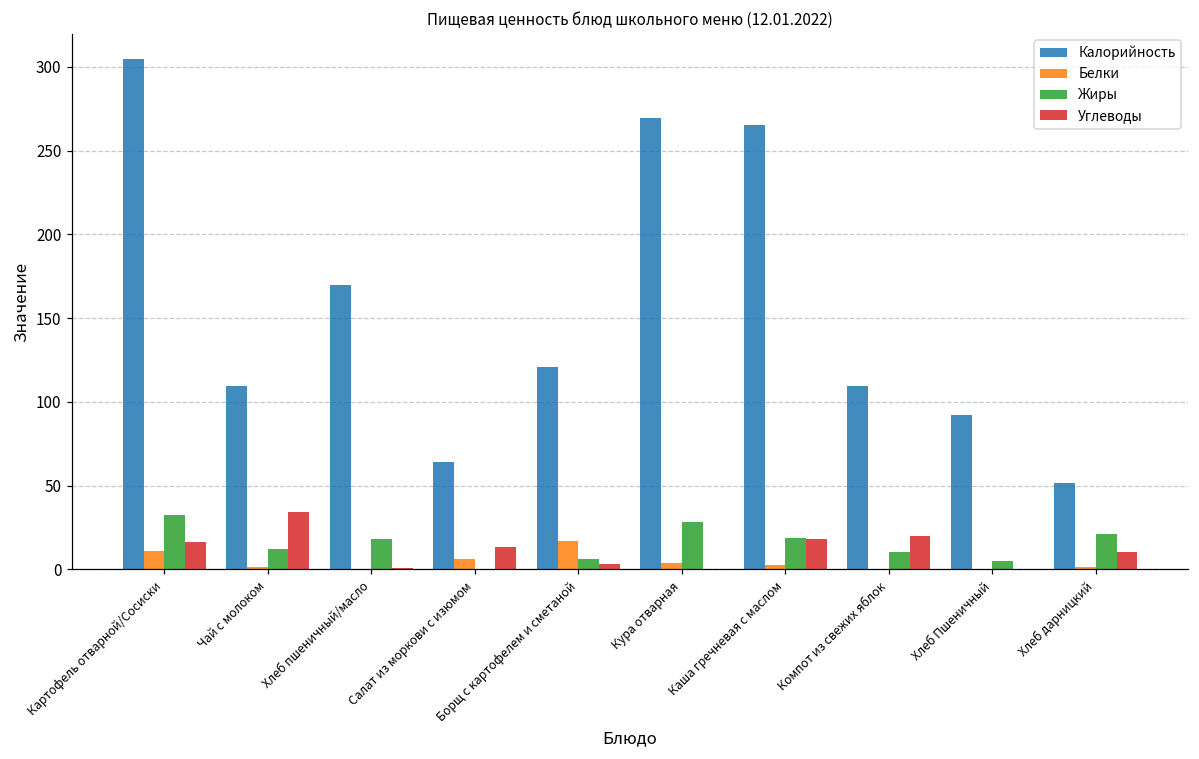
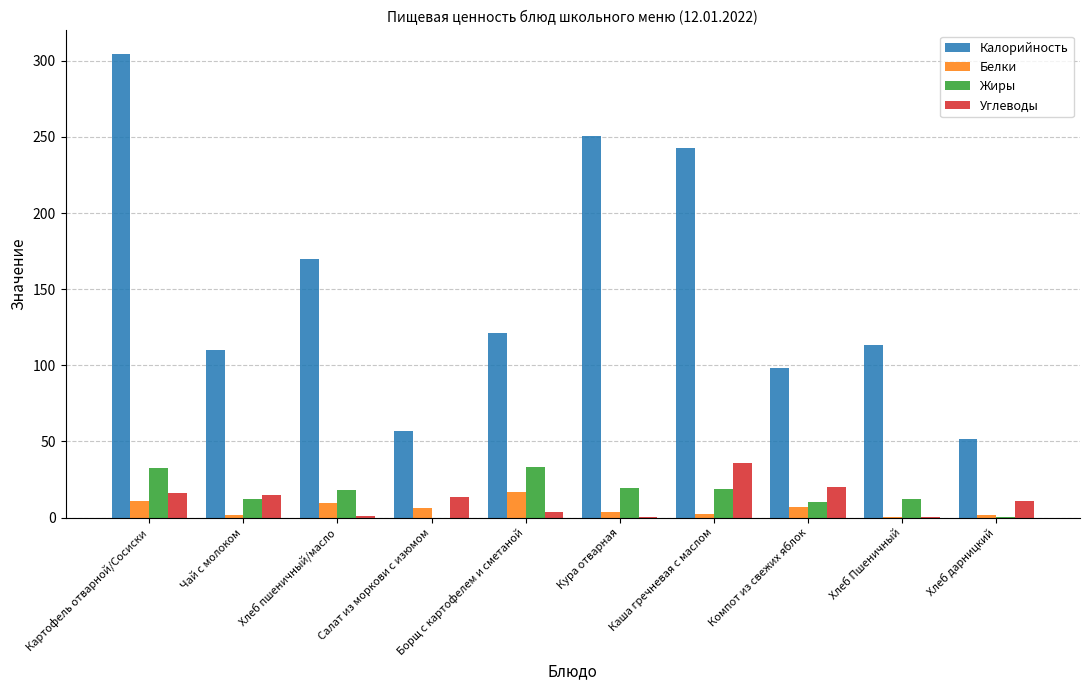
Углеводы, Чай с молоком: 34 -> 15
Белки, Хлеб пшеничный/масло: 0 -> 9
Калорийность, Салат из моркови с изюмом: 64 -> 57
Жиры, Борщ с картофелем и сметаной: 6 -> 33
Калорийность, Кура отварная: 270 -> 251
Жиры, Кура отварная: 28 -> 19
Калорийность, Каша гречневая с маслом: 265 -> 243
Углеводы, Каша гречневая с маслом: 18 -> 36
Калорийность, Компот из свежих яблок: 110 -> 98
Белки, Компот из свежих яблок: 0 -> 7
Калорийность, Хлеб Пшеничный: 92 -> 113
Жиры, Хлеб Пшеничный: 5 -> 12
Жиры, Хлеб дарницкий: 21 -> 0
